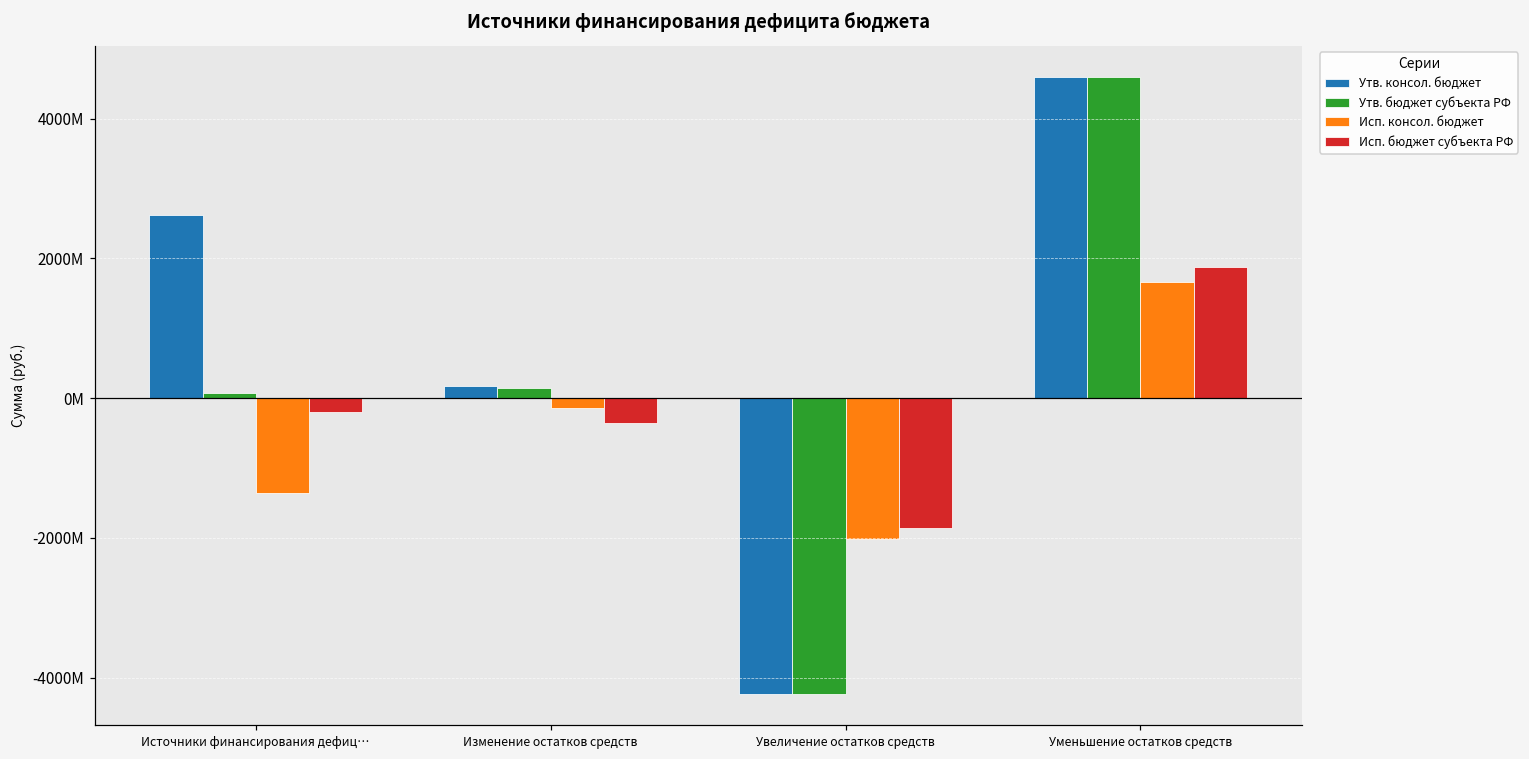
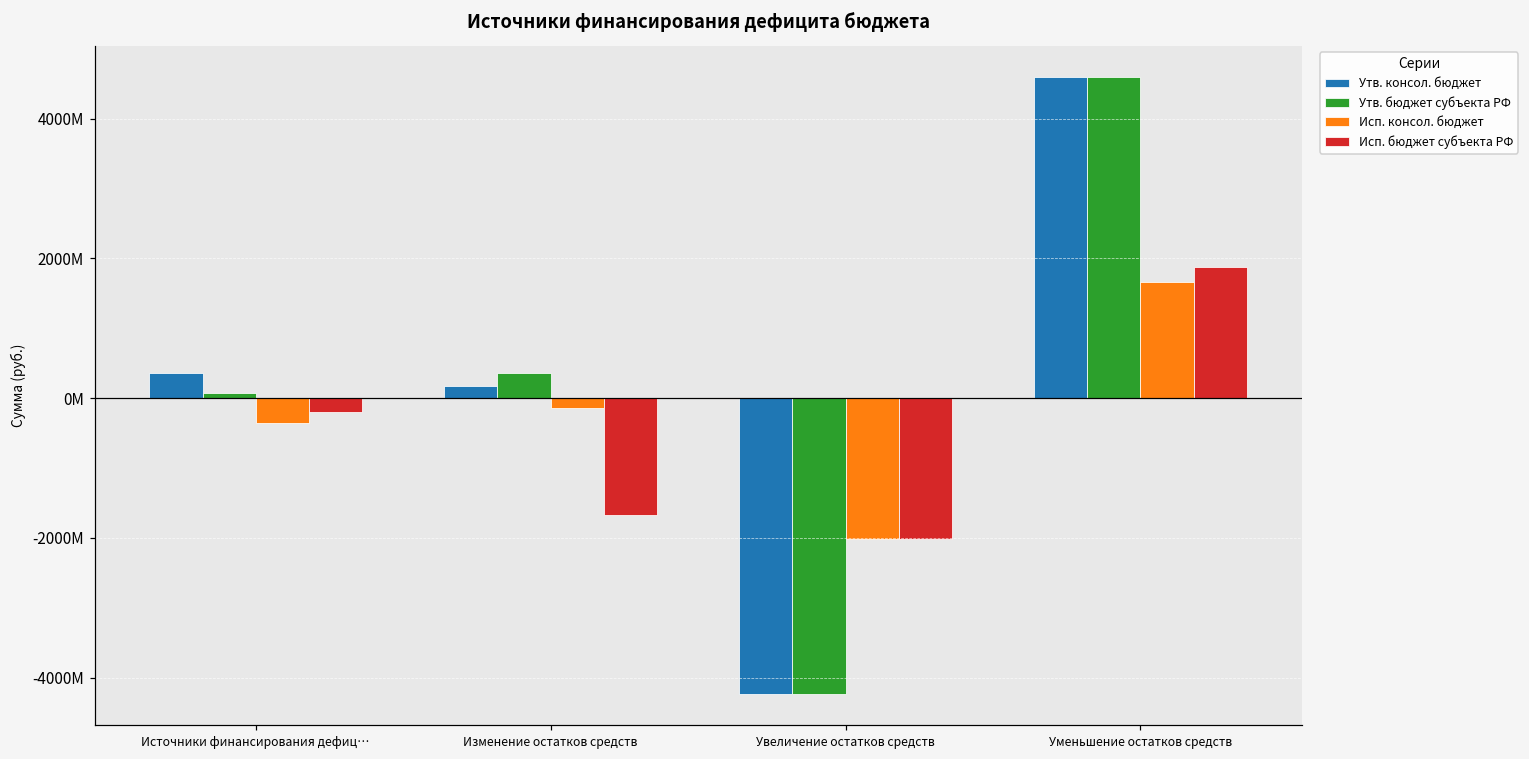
Утв. консол. бюджет, Источники финансирования дефиц…: 2600000000 -> 400000000
Исп. консол. бюджет, Источники финансирования дефиц…: -1400000000 -> -400000000
Утв. бюджет субъекта РФ, Изменение остатков средств: 100000000 -> 400000000
Исп. бюджет субъекта РФ, Изменение остатков средств: -400000000 -> -1700000000
Исп. бюджет субъекта РФ, Увеличение остатков средств: -1900000000 -> -2000000000
